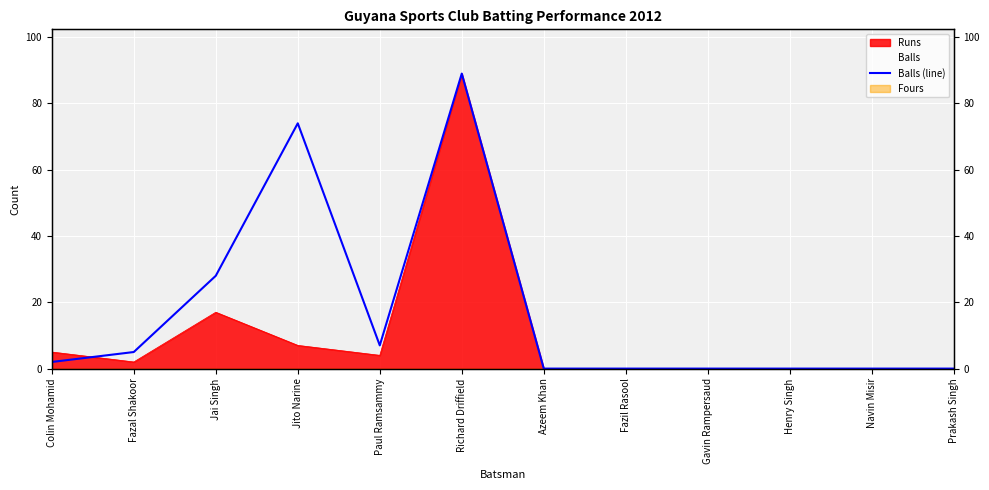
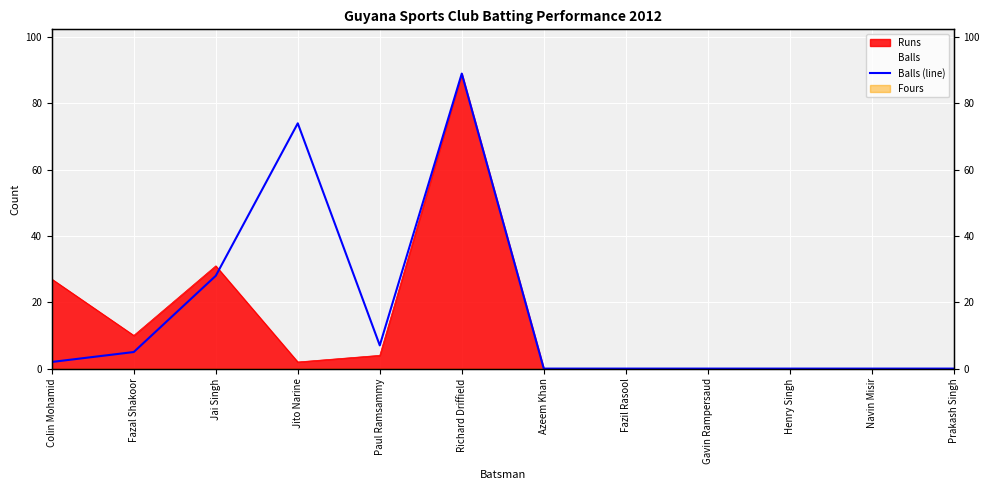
Runs, Colin Mohamid: 5 -> 27
Runs, Fazal Shakoor: 2 -> 10
Runs, Jai Singh: 17 -> 31
Runs, Jito Narine: 7 -> 2
